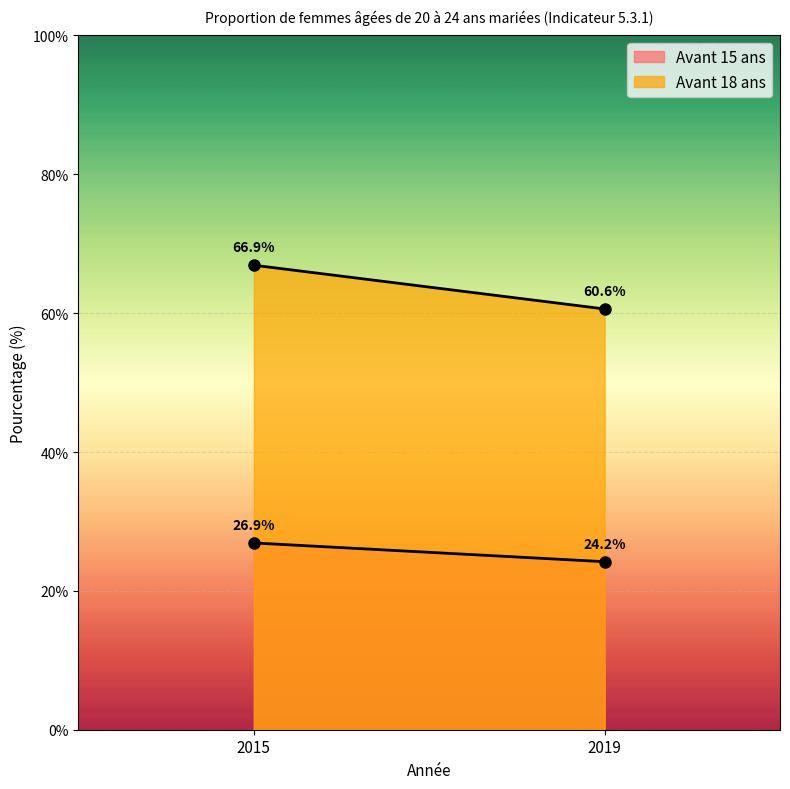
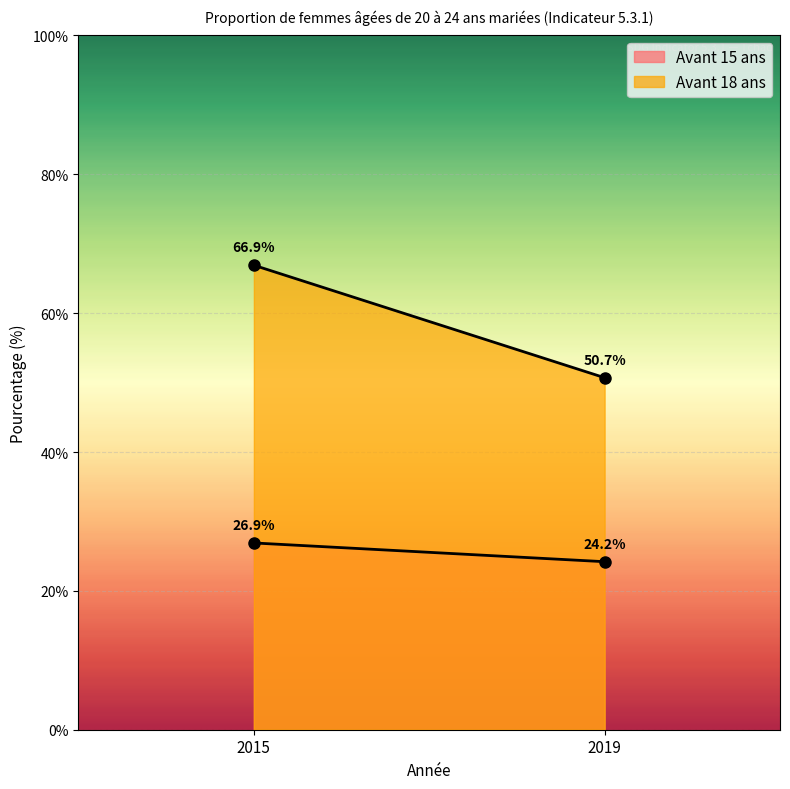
Avant 18 ans, 2019: 60.6% -> 50.7%
